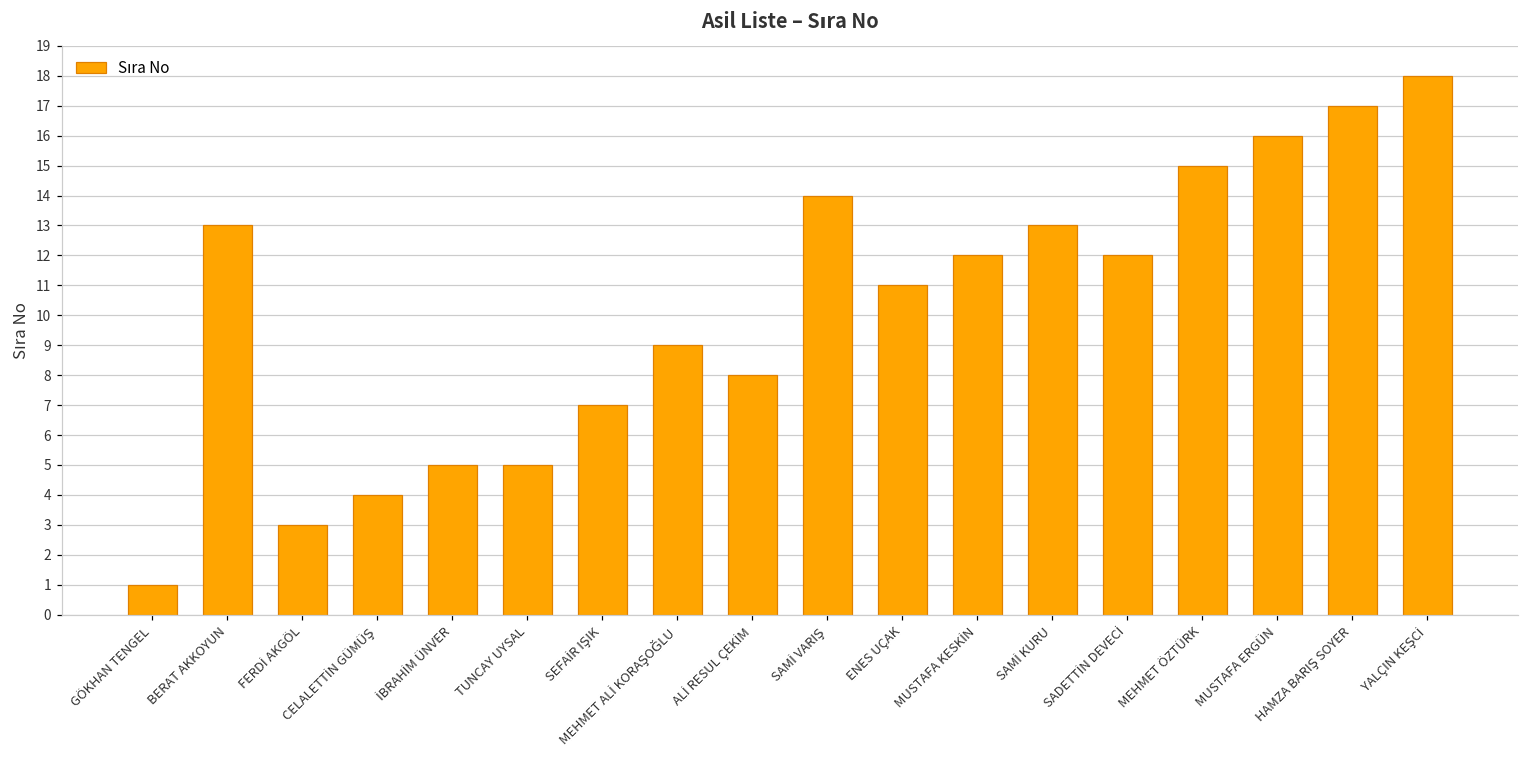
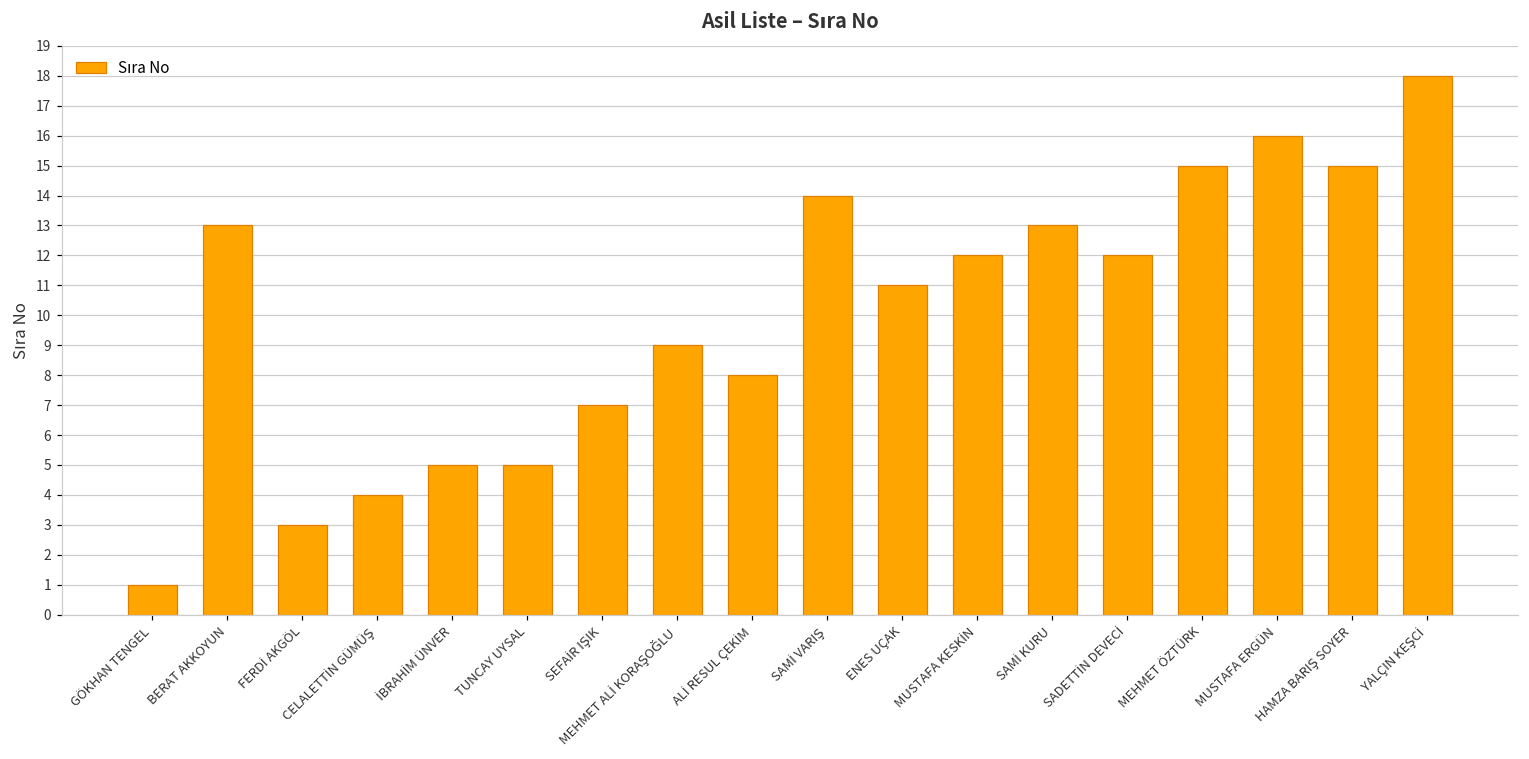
HAMZA BARIŞ SOYER: 17 -> 15
